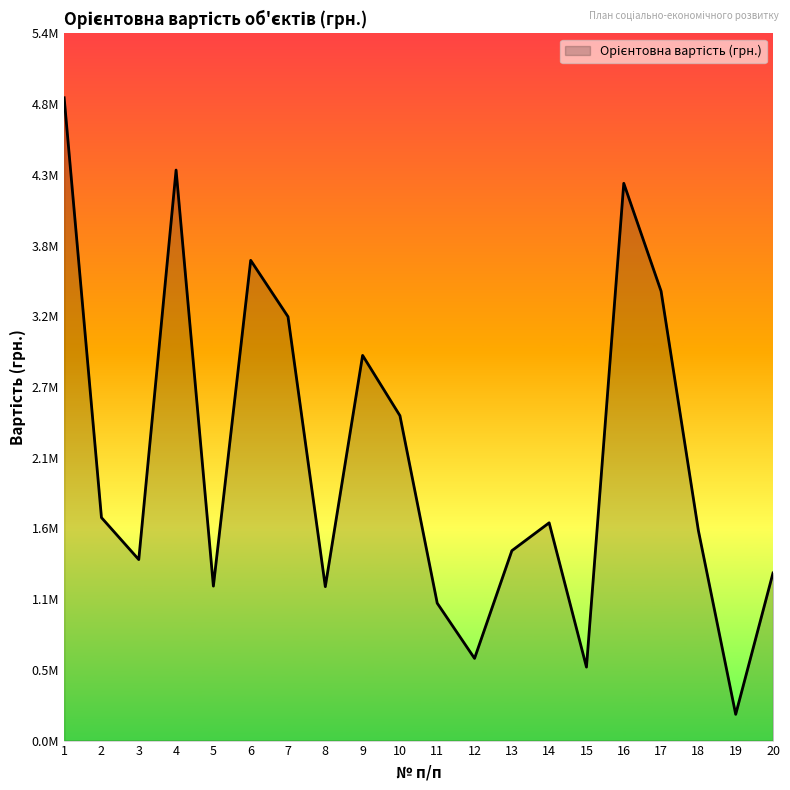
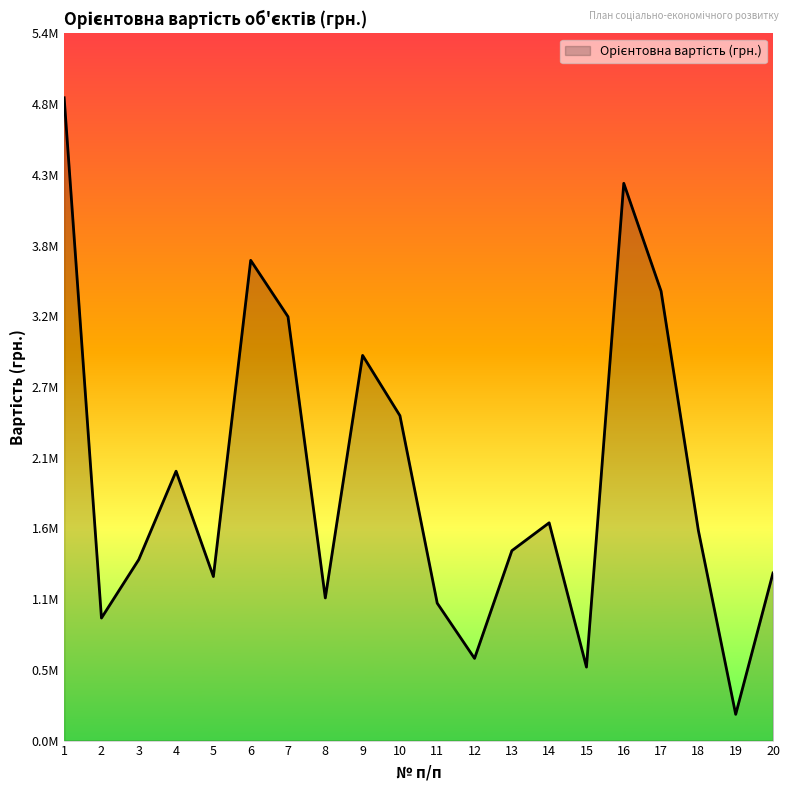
2: 1700000 -> 930000
4: 4350000 -> 2050000
5: 1180000 -> 1250000
8: 1170000 -> 1090000
